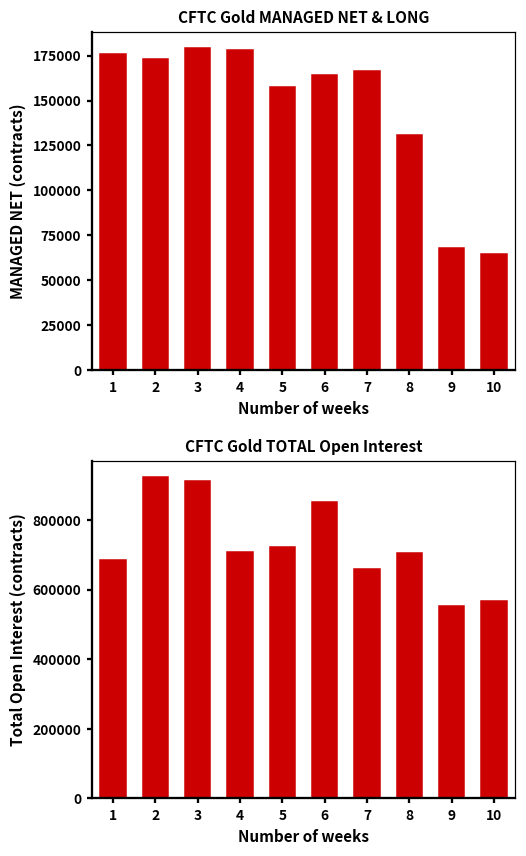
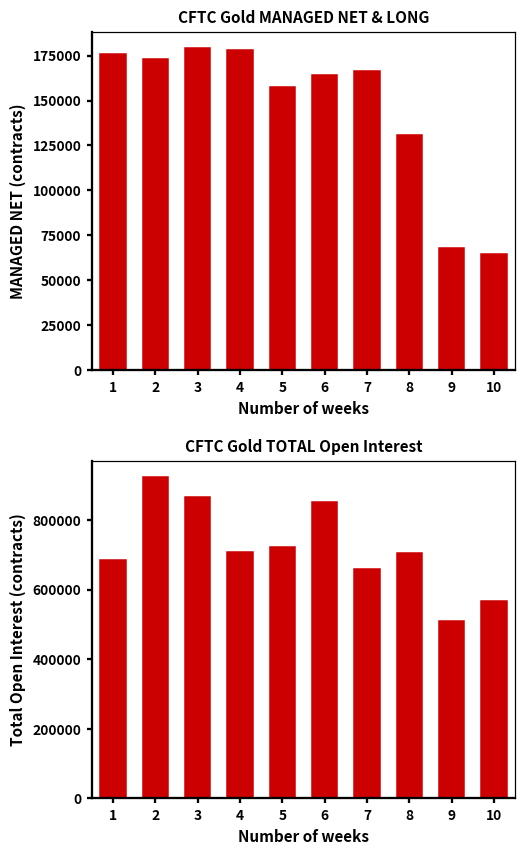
CFTC Gold TOTAL Open Interest, 3: 910000 -> 870000
CFTC Gold TOTAL Open Interest, 9: 550000 -> 510000
